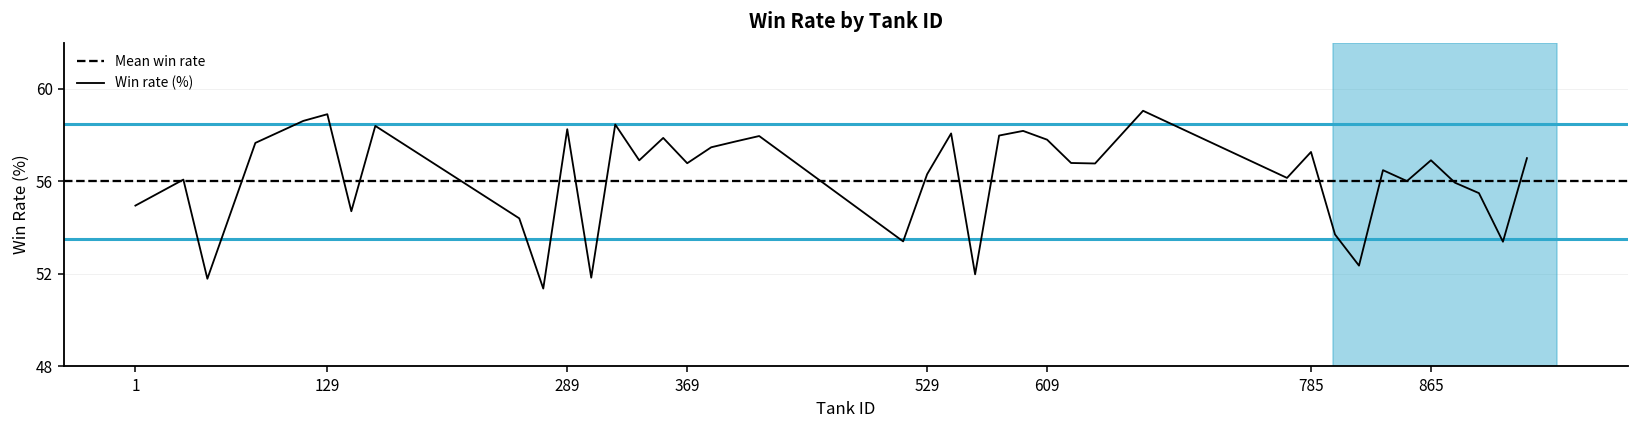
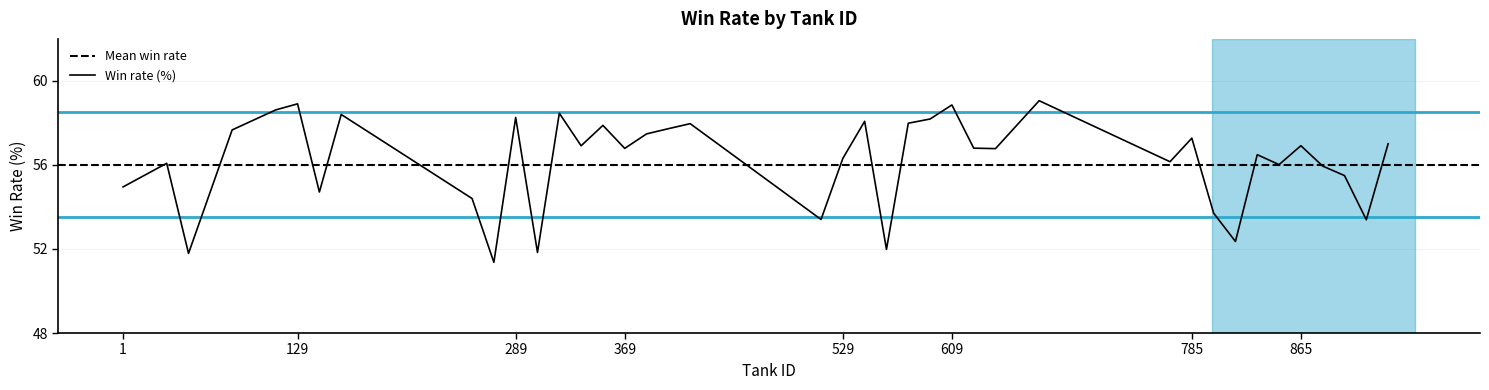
609: 57.8 -> 58.9
